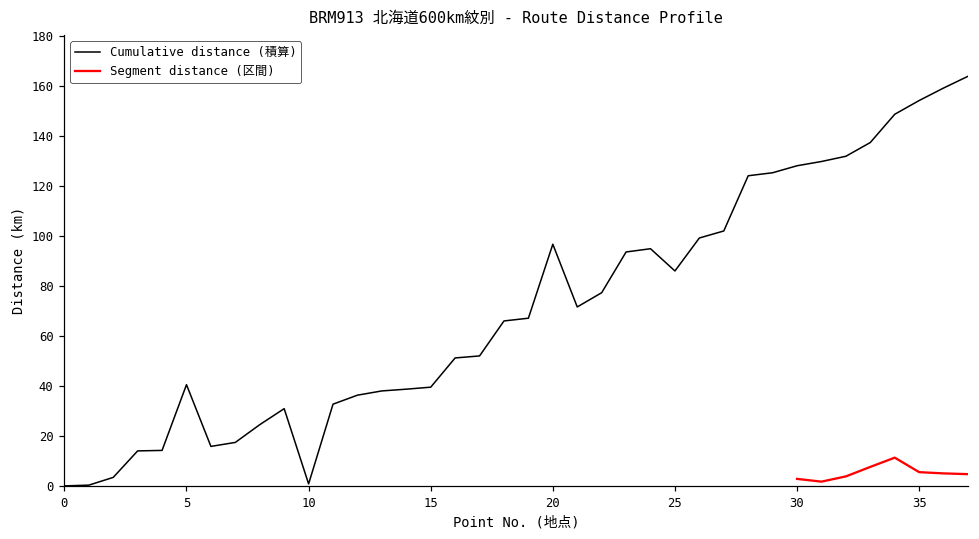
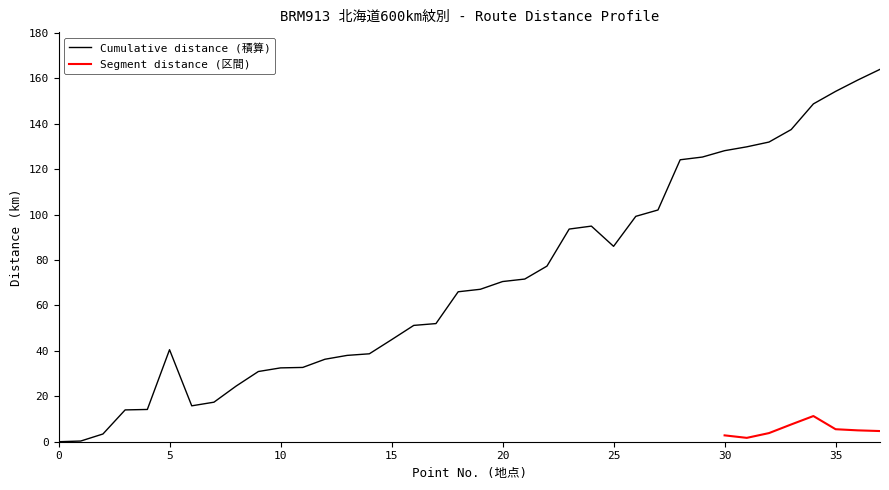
Cumulative distance (積算), 10: 1 -> 33
Cumulative distance (積算), 15: 40 -> 45
Cumulative distance (積算), 20: 97 -> 71
